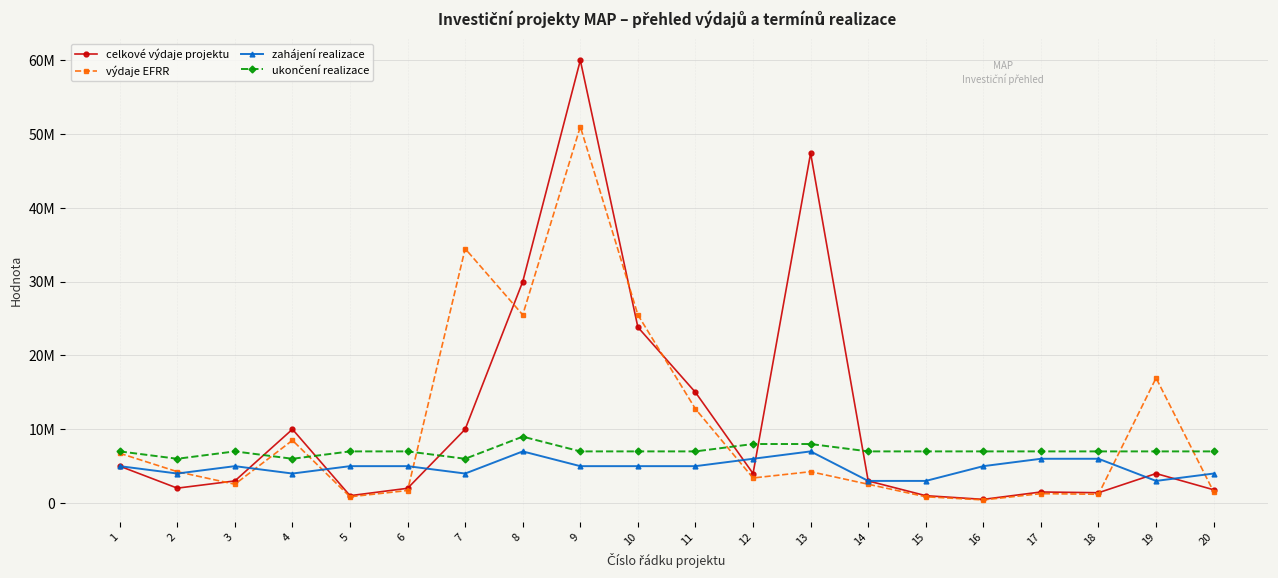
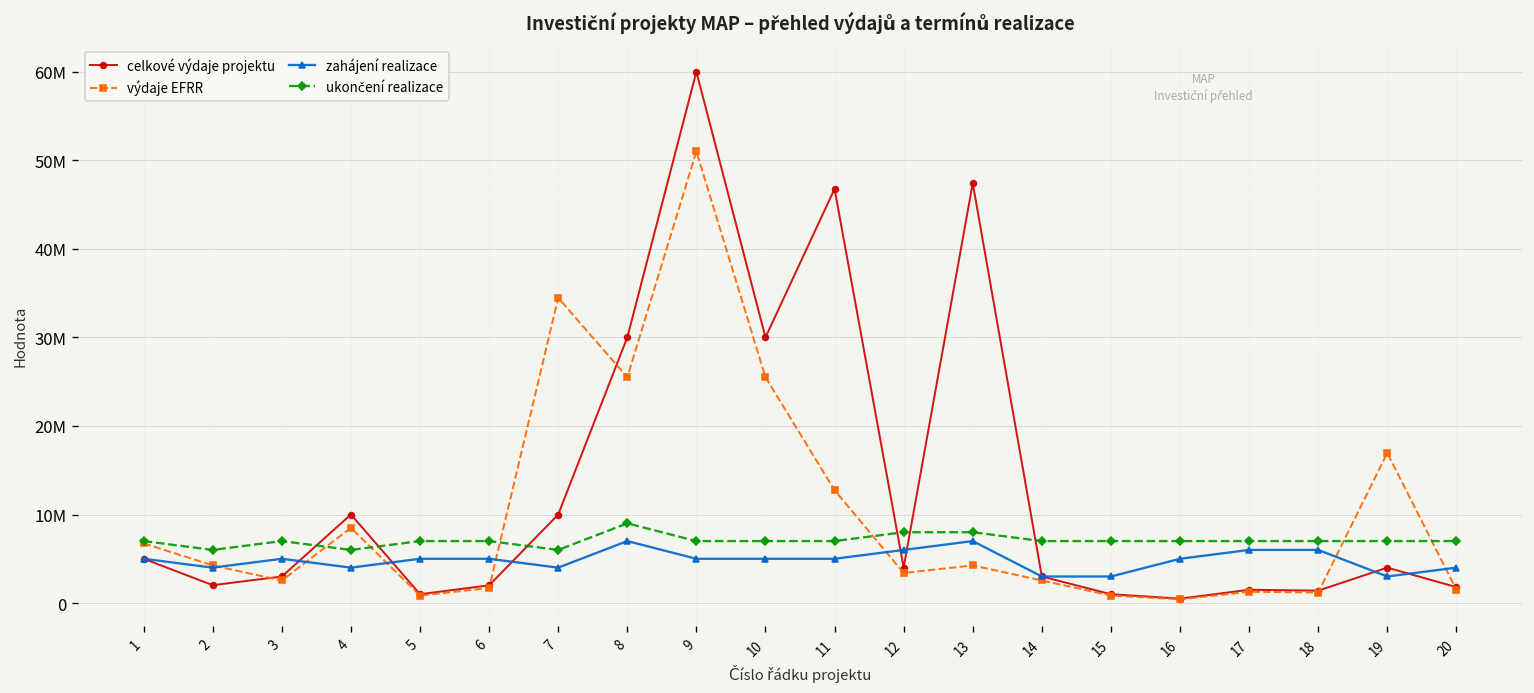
celkové výdaje projektu, 10: 24000000 -> 30000000
celkové výdaje projektu, 11: 15000000 -> 47000000
